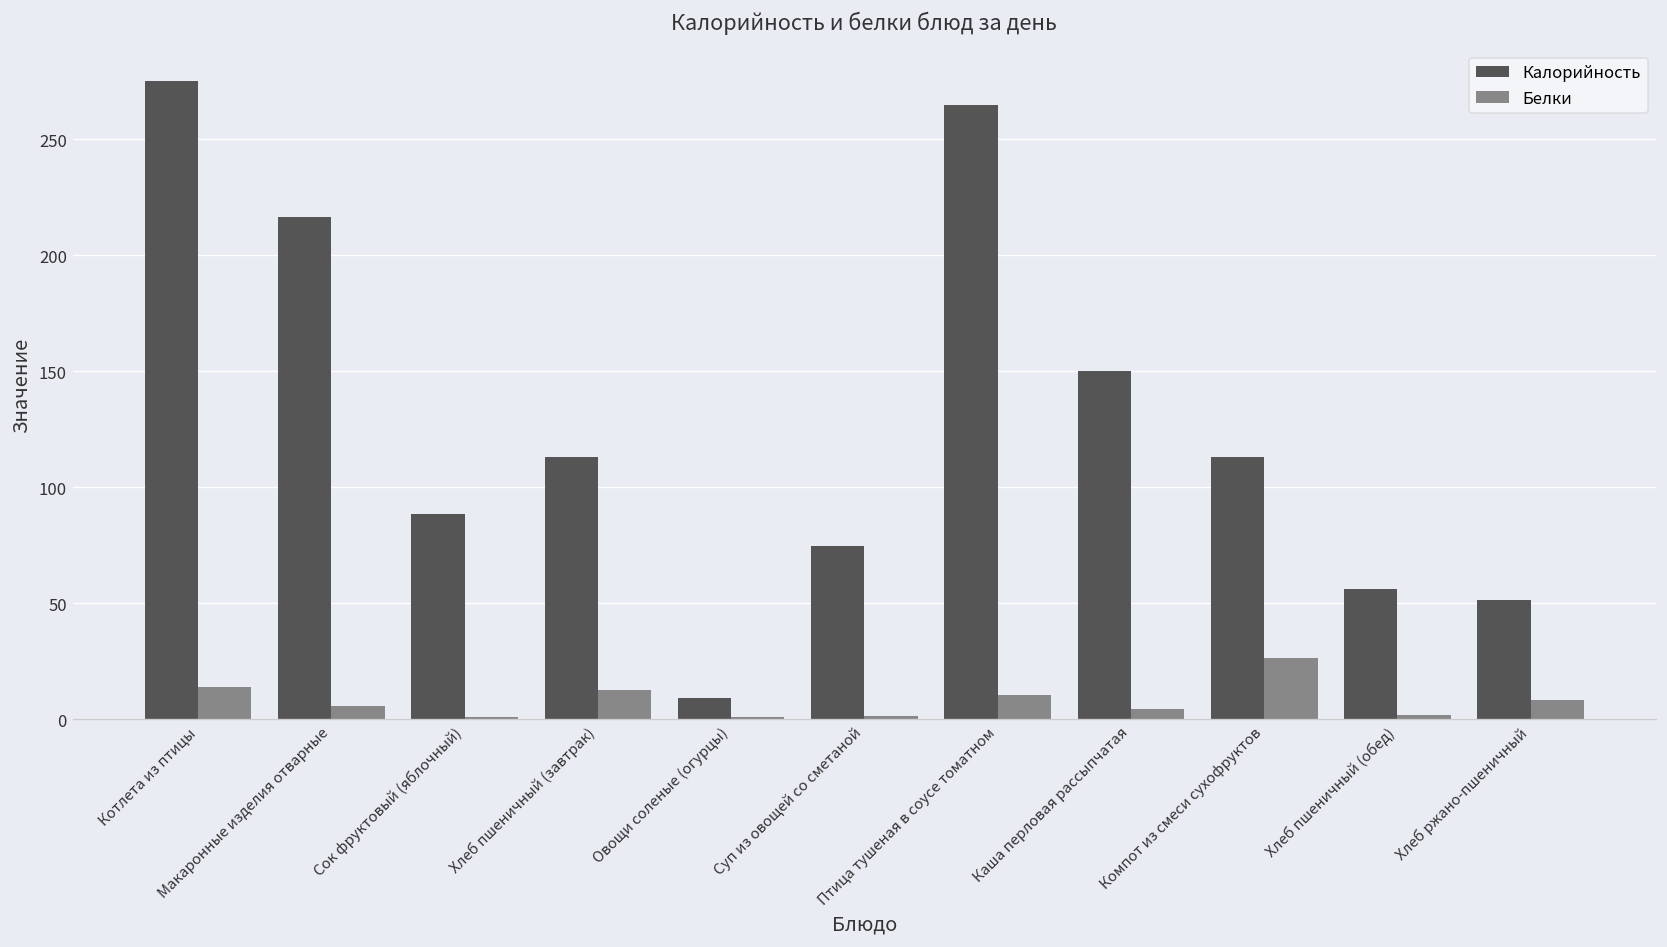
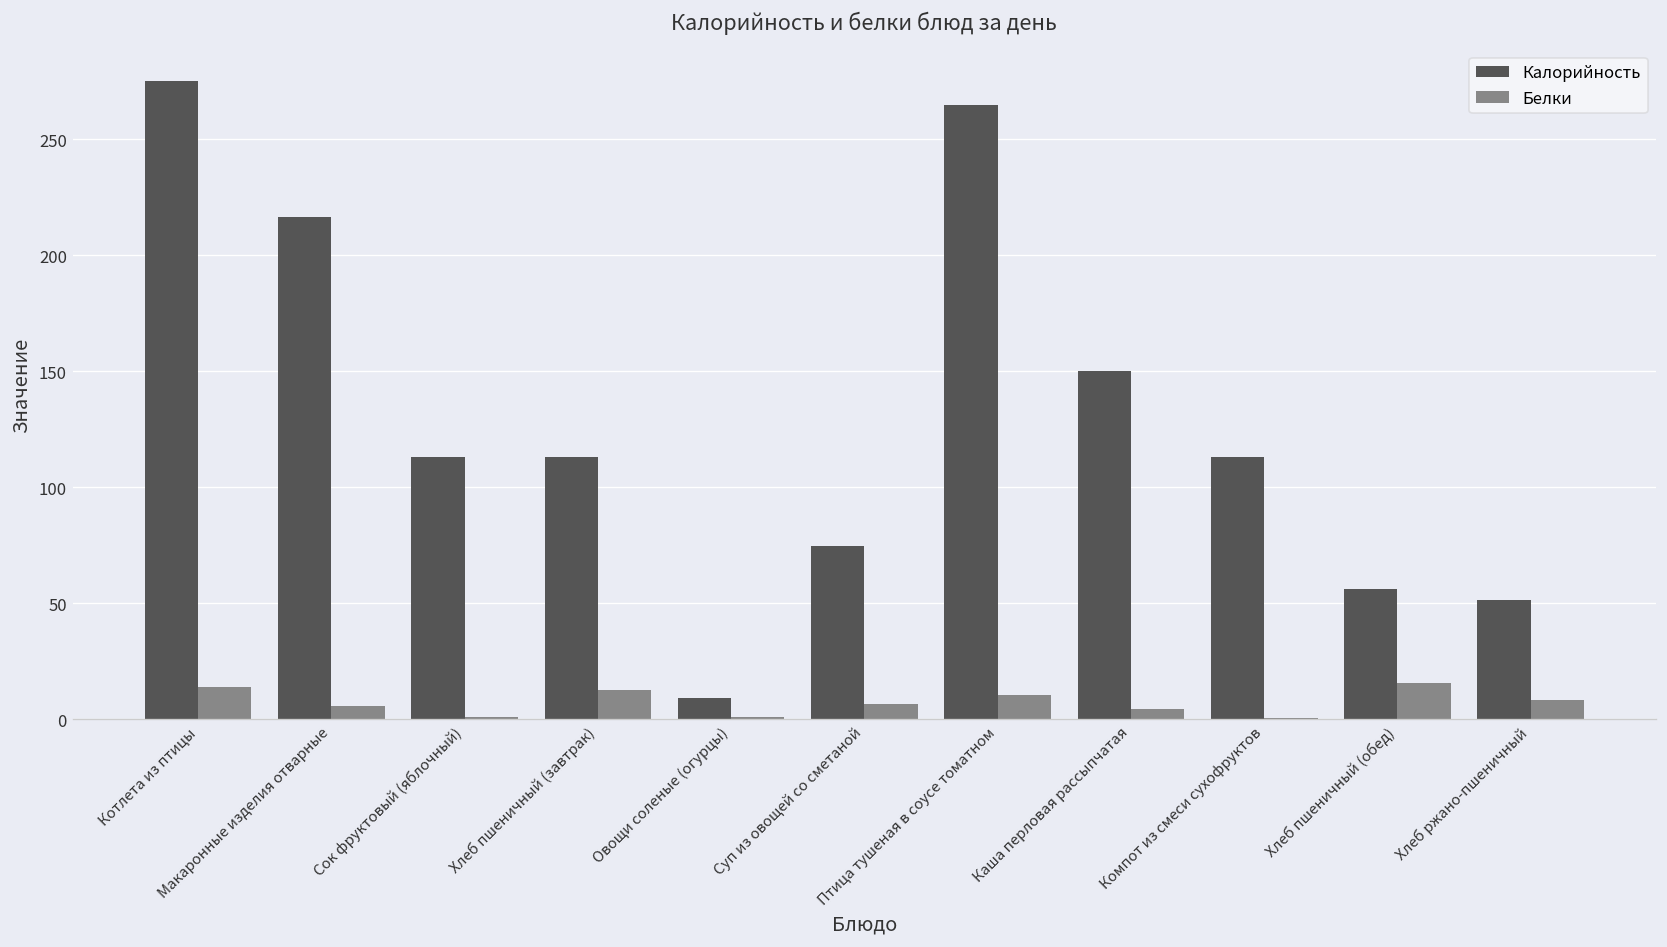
Калорийность, Сок фруктовый (яблочный): 89 -> 113
Белки, Суп из овощей со сметаной: 1 -> 6
Белки, Компот из смеси сухофруктов: 27 -> 0
Белки, Хлеб пшеничный (обед): 2 -> 15
